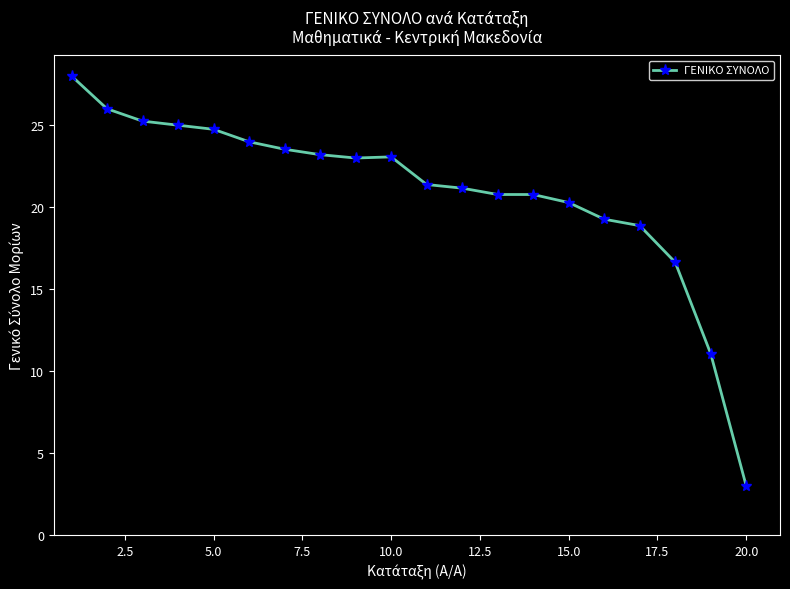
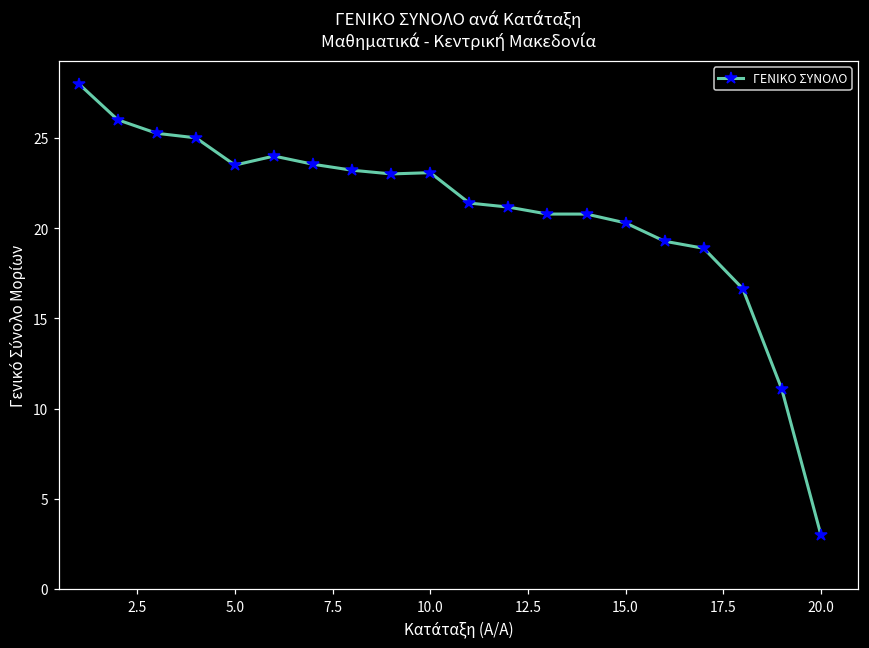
5.0: 24.8 -> 23.5
